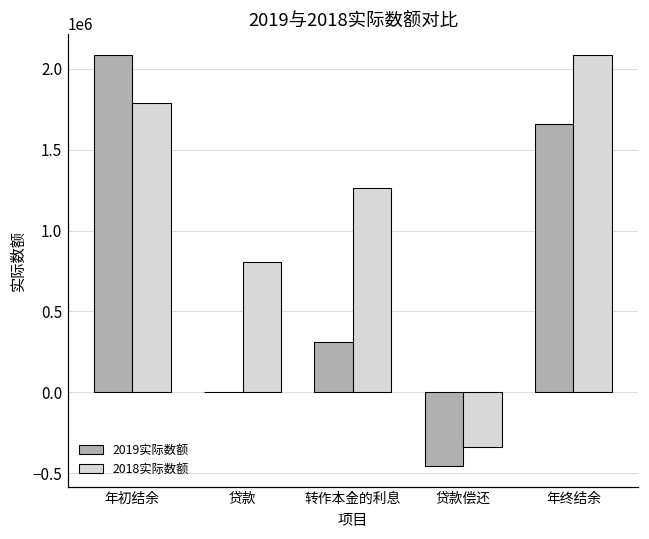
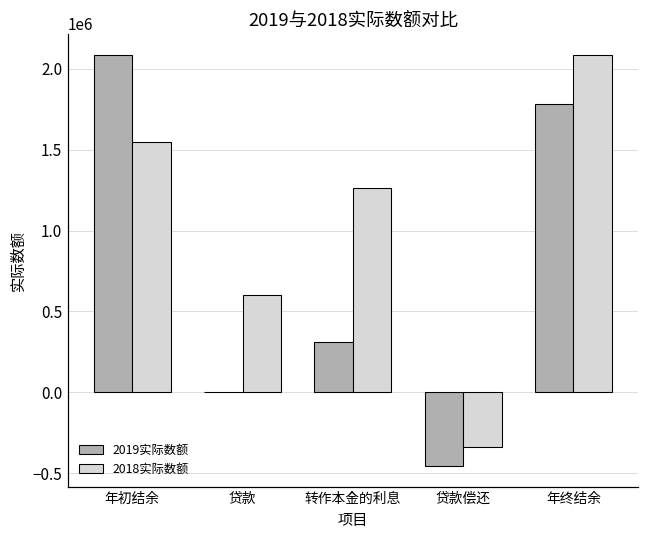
2018实际数额, 年初结余: 1790000 -> 1550000
2018实际数额, 贷款: 800000 -> 600000
2019实际数额, 年终结余: 1660000 -> 1780000
